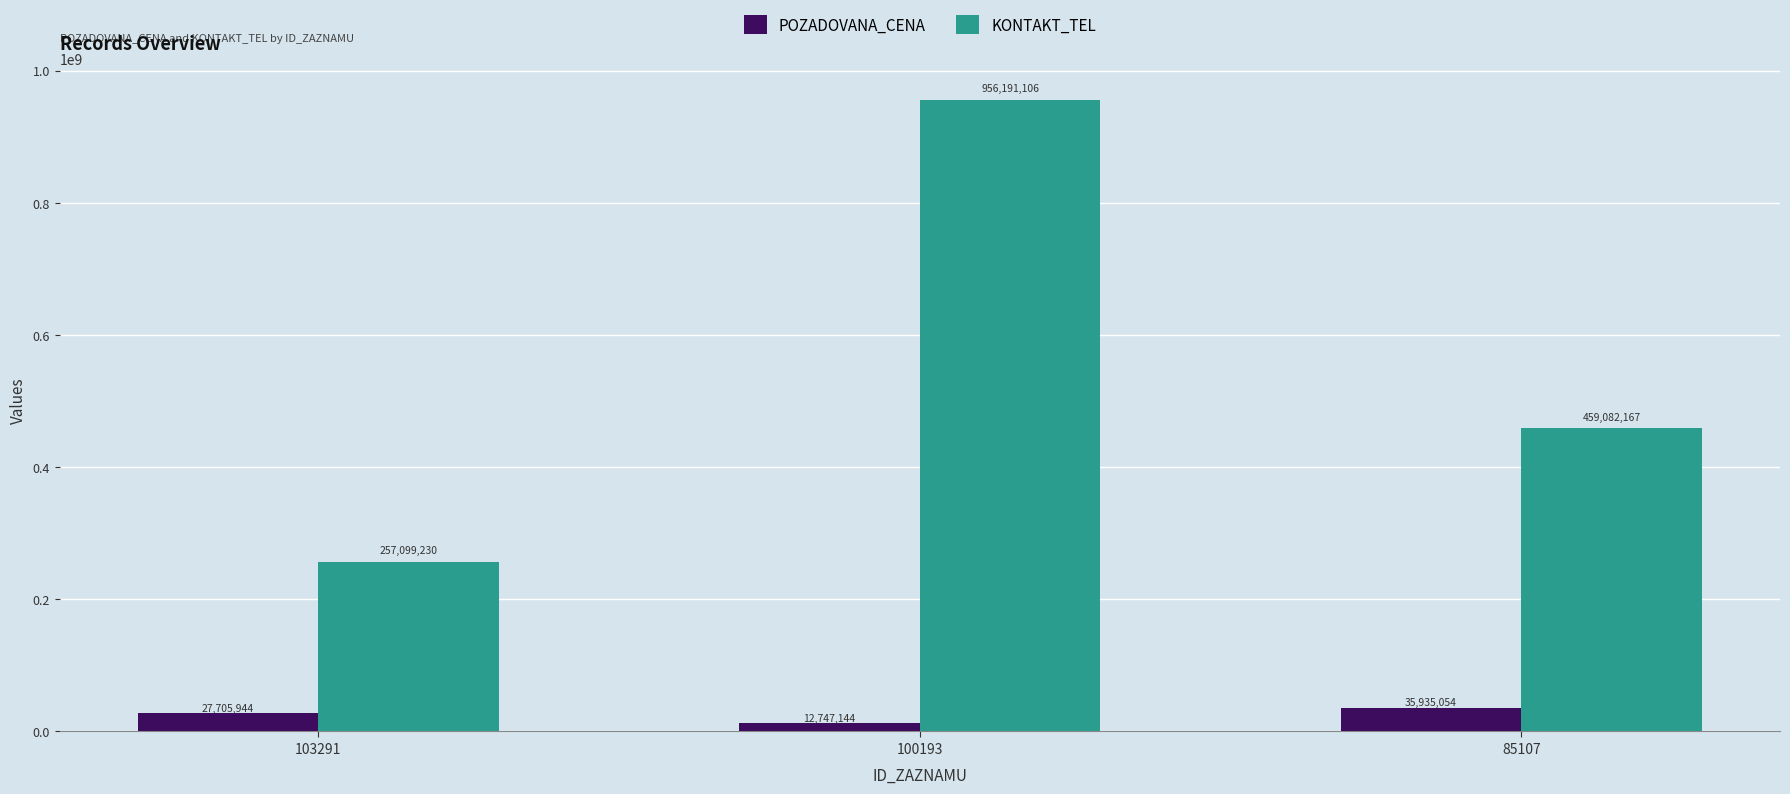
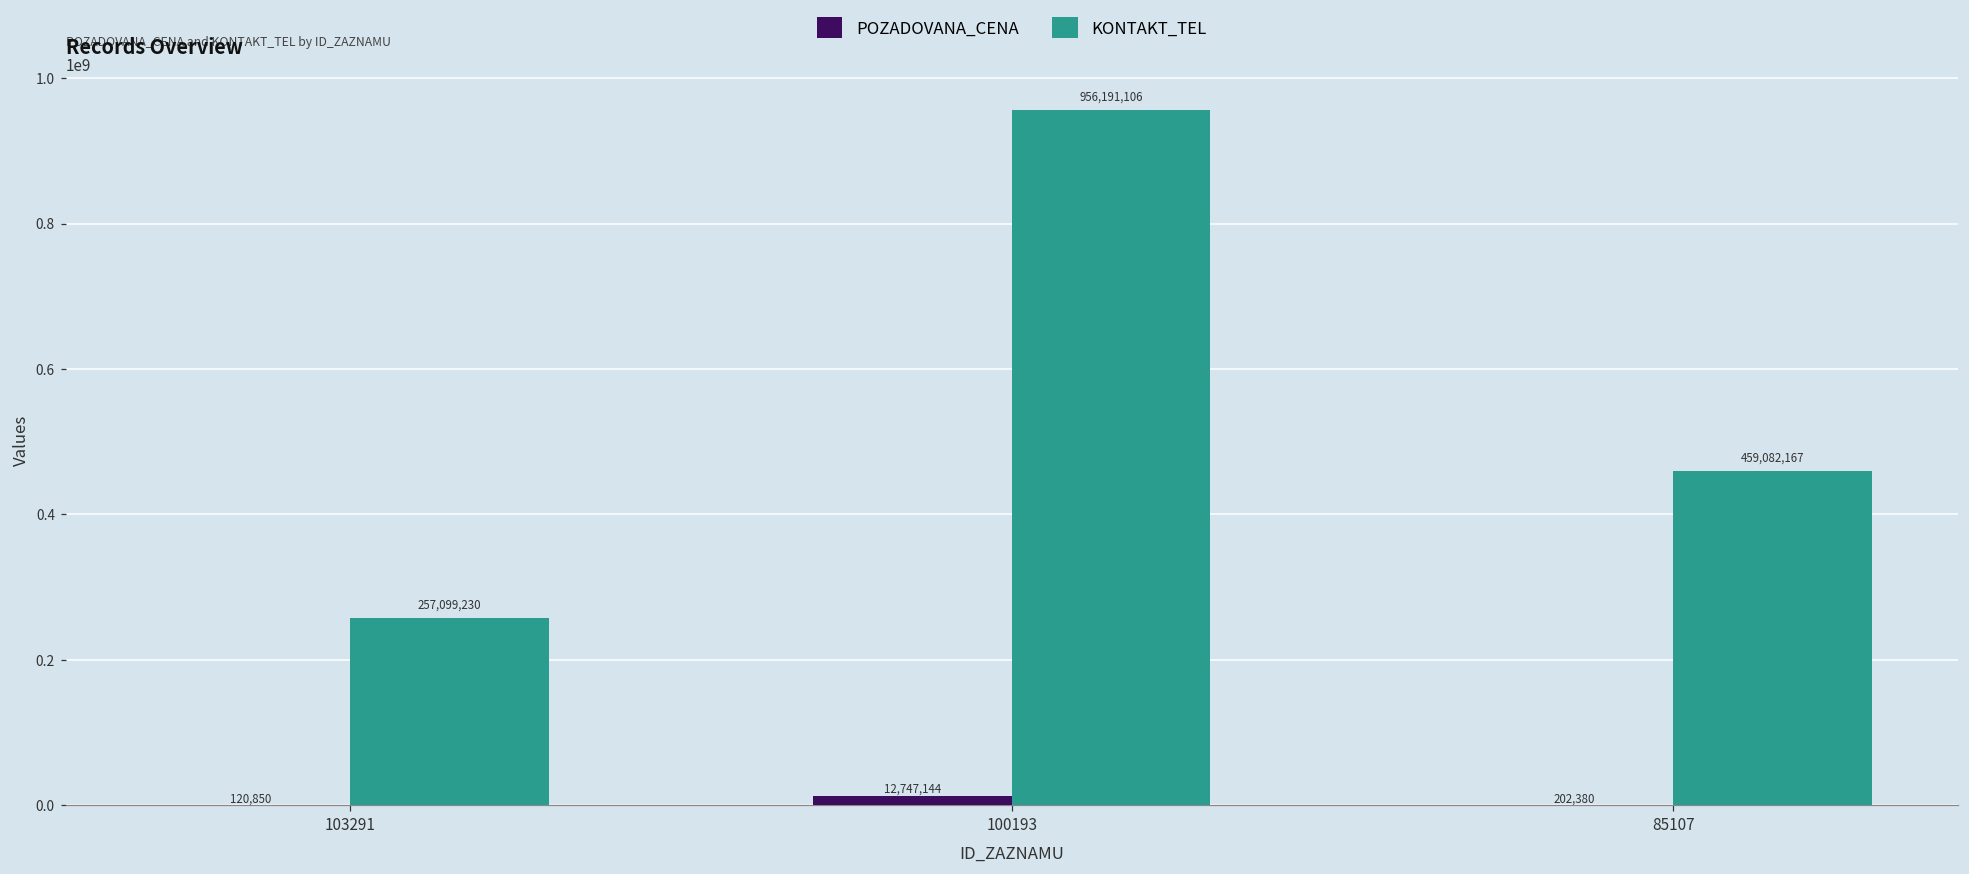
POZADOVANA_CENA, 103291: 27,705,944 -> 120,850
POZADOVANA_CENA, 85107: 35,935,054 -> 202,380
